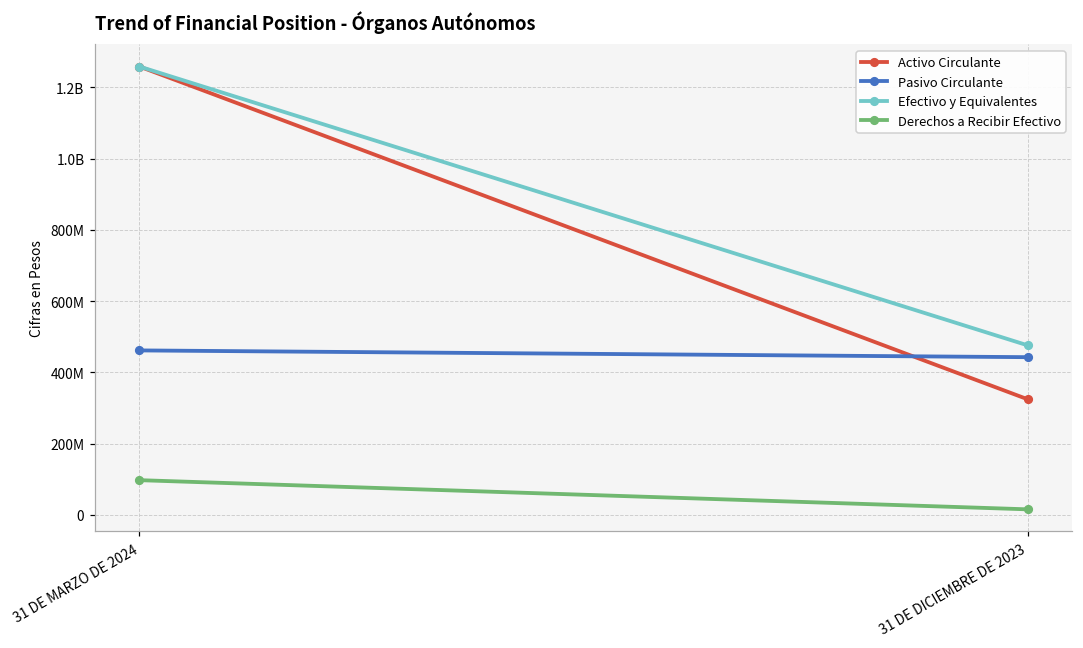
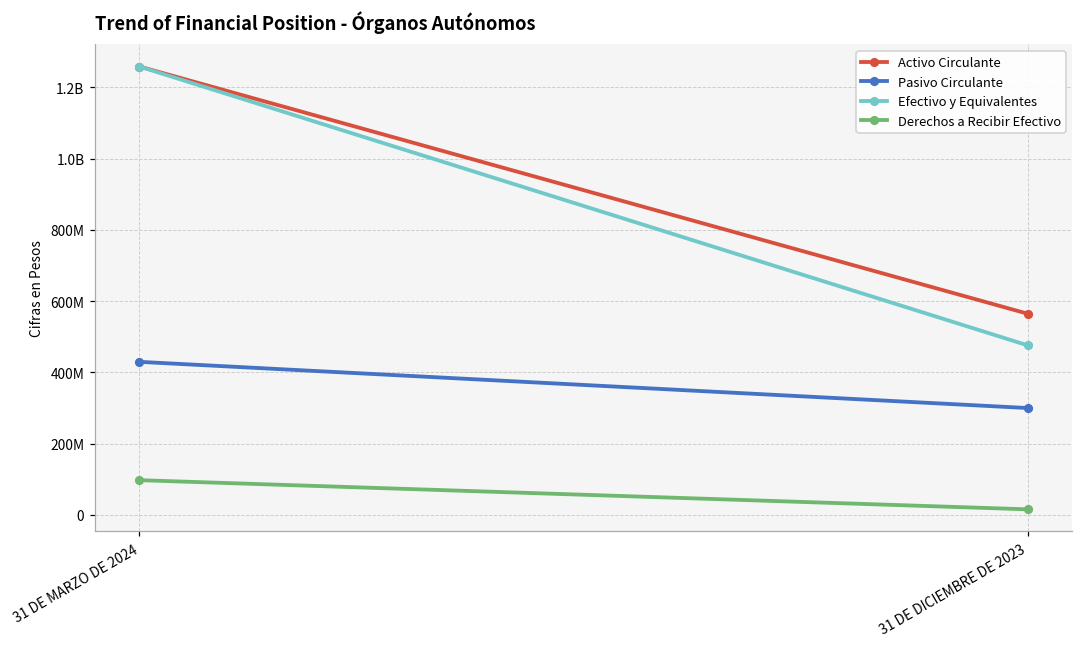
Pasivo Circulante, 31 DE MARZO DE 2024: 460000000 -> 430000000
Activo Circulante, 31 DE DICIEMBRE DE 2023: 320000000 -> 560000000
Pasivo Circulante, 31 DE DICIEMBRE DE 2023: 440000000 -> 300000000
